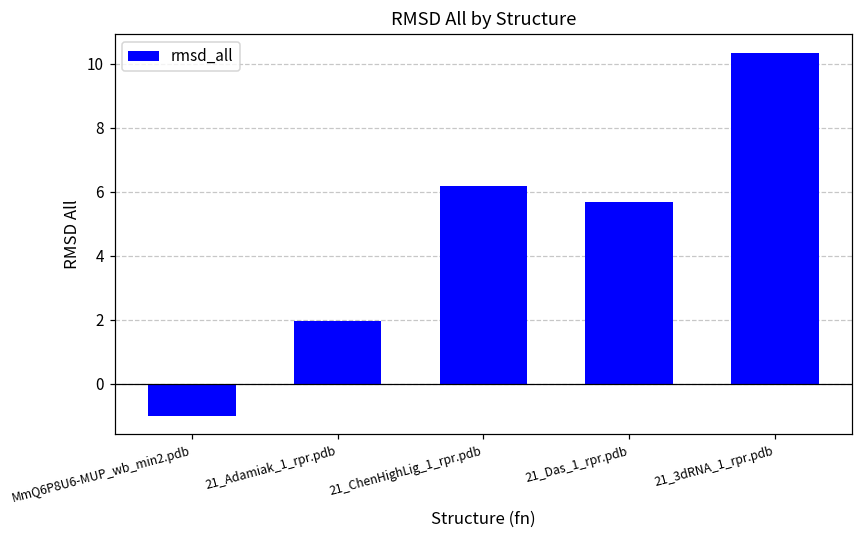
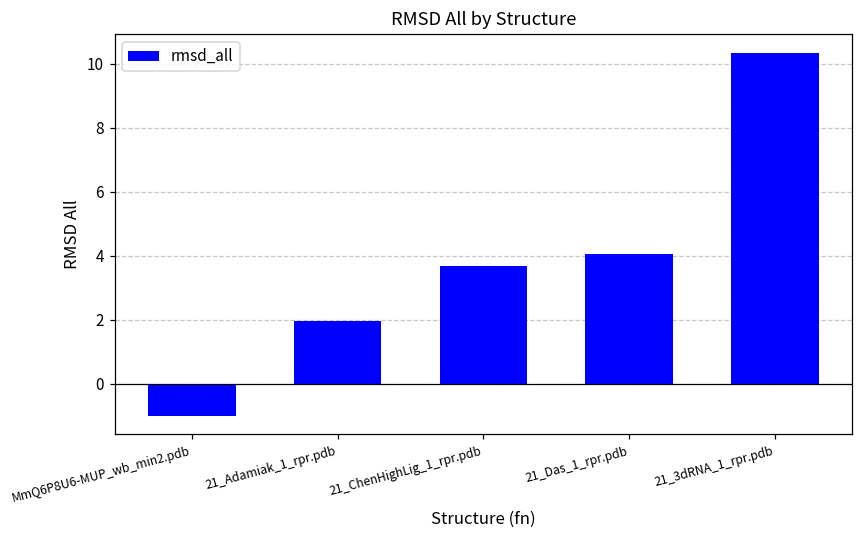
21_ChenHighLig_1_rpr.pdb: 6.2 -> 3.7
21_Das_1_rpr.pdb: 5.7 -> 4.1
